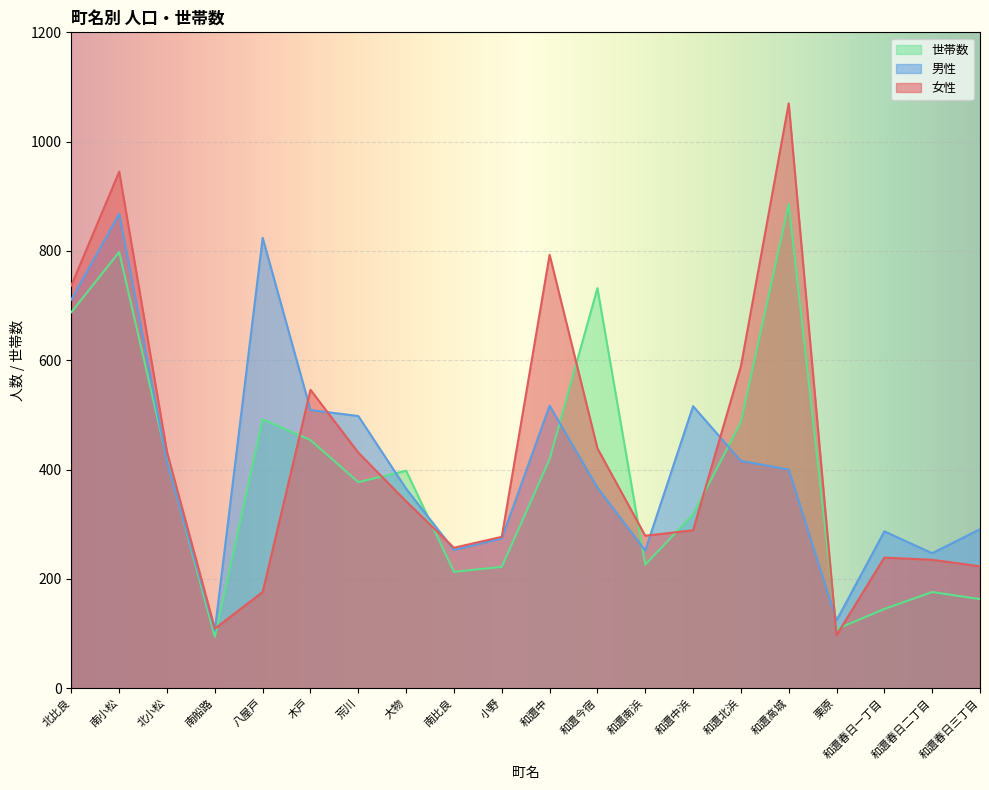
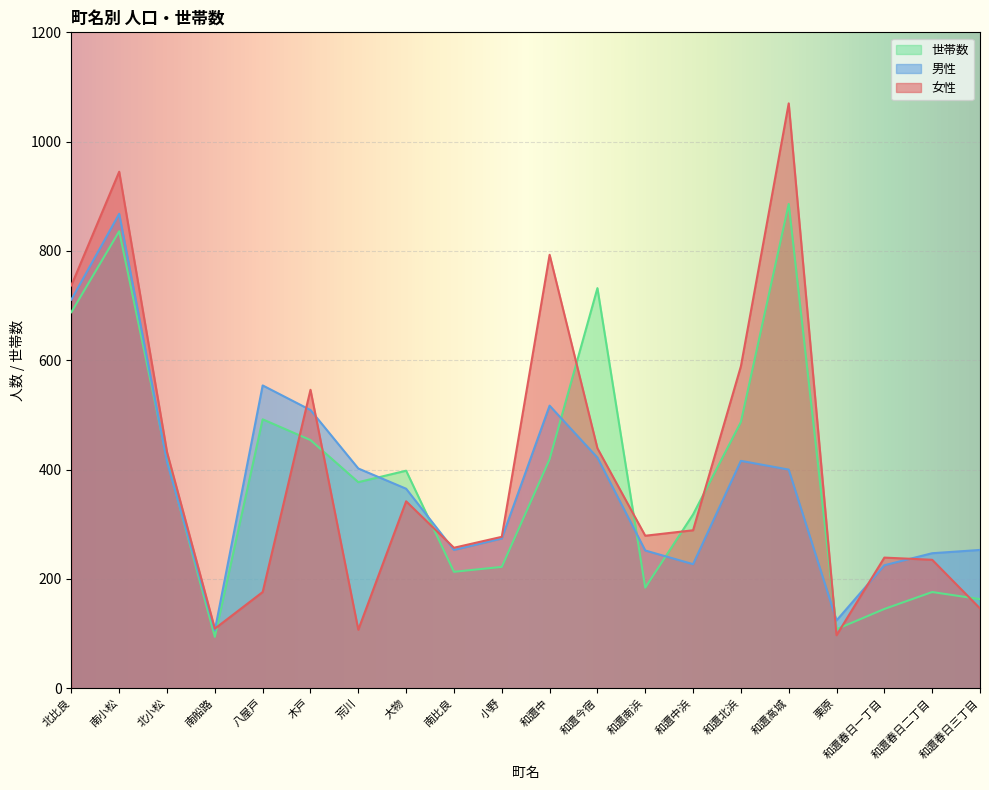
世帯数, 南小松: 800 -> 840
男性, 八屋戸: 820 -> 550
男性, 荒川: 500 -> 400
女性, 荒川: 430 -> 110
男性, 和邇今宿: 370 -> 420
世帯数, 和邇南浜: 230 -> 180
男性, 和邇中浜: 520 -> 230
男性, 和邇春日一丁目: 290 -> 230
男性, 和邇春日三丁目: 290 -> 250
女性, 和邇春日三丁目: 220 -> 150
